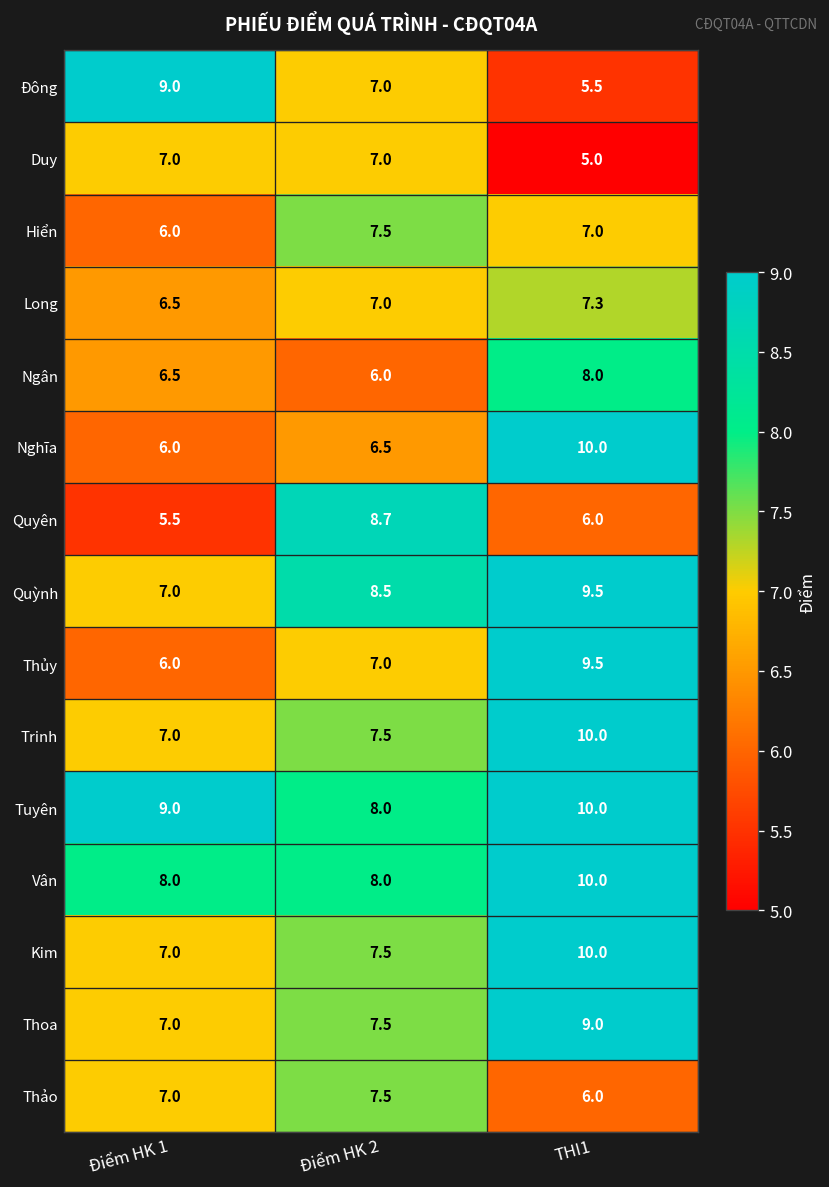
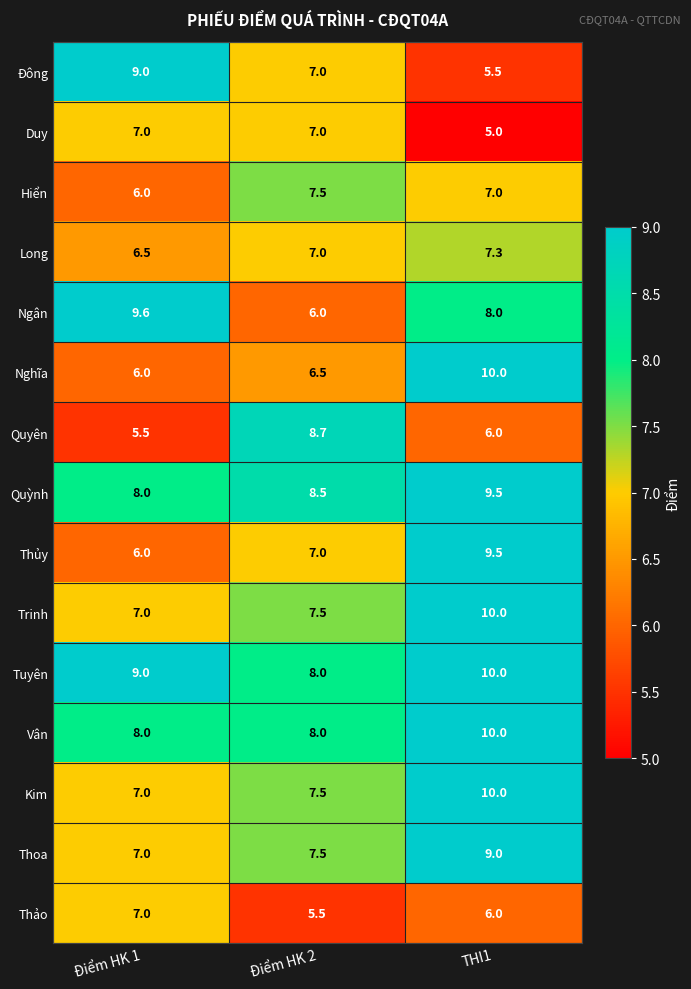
Ngân, Điểm HK 1: 6.5 -> 9.6
Quỳnh, Điểm HK 1: 7.0 -> 8.0
Thảo, Điểm HK 2: 7.5 -> 5.5
